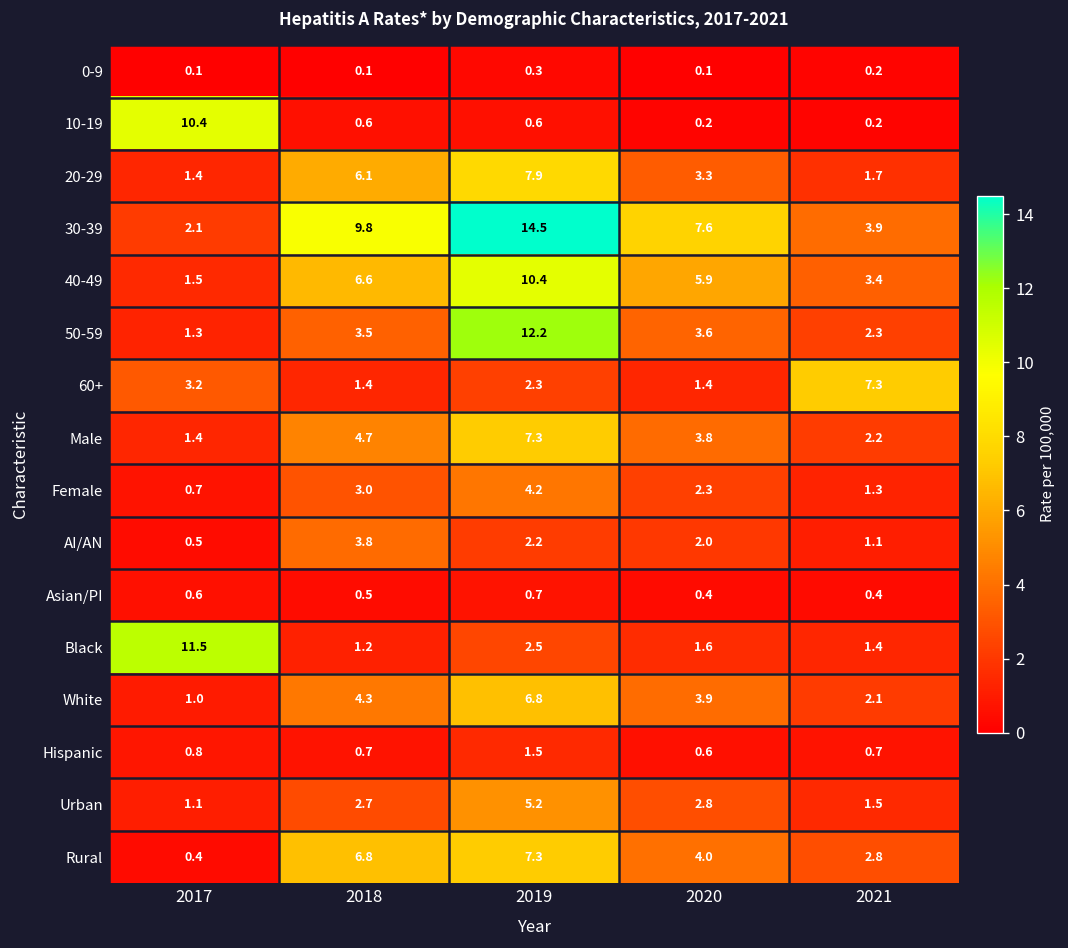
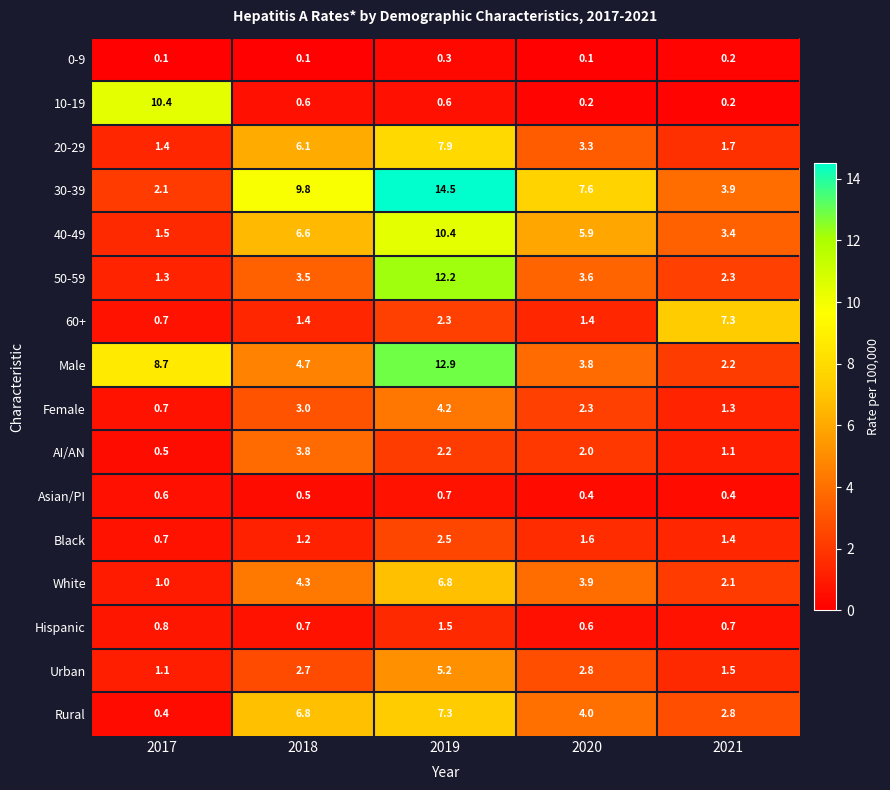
60+, 2017: 3.2 -> 0.7
Male, 2017: 1.4 -> 8.7
Male, 2019: 7.3 -> 12.9
Black, 2017: 11.5 -> 0.7
